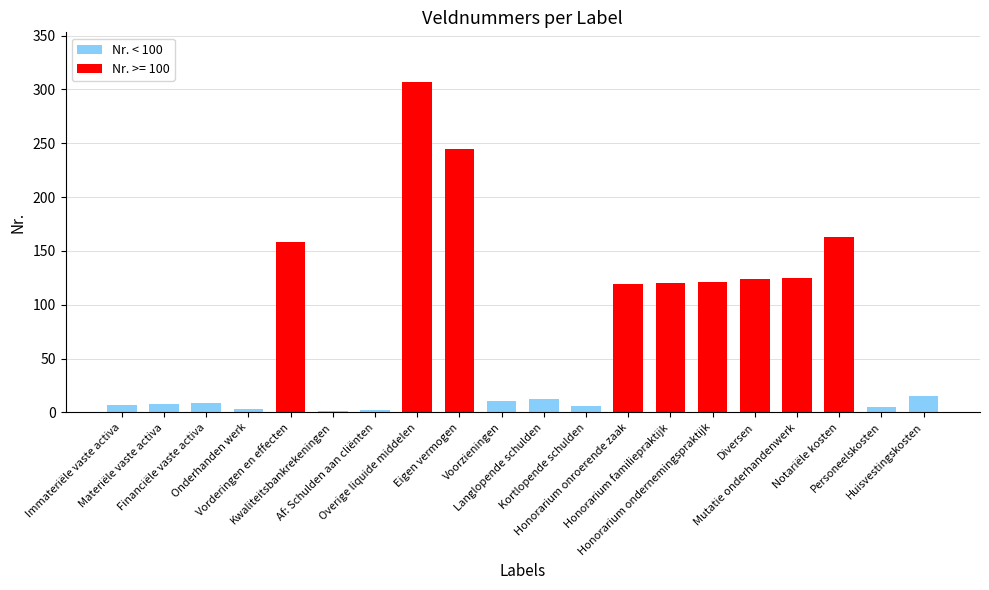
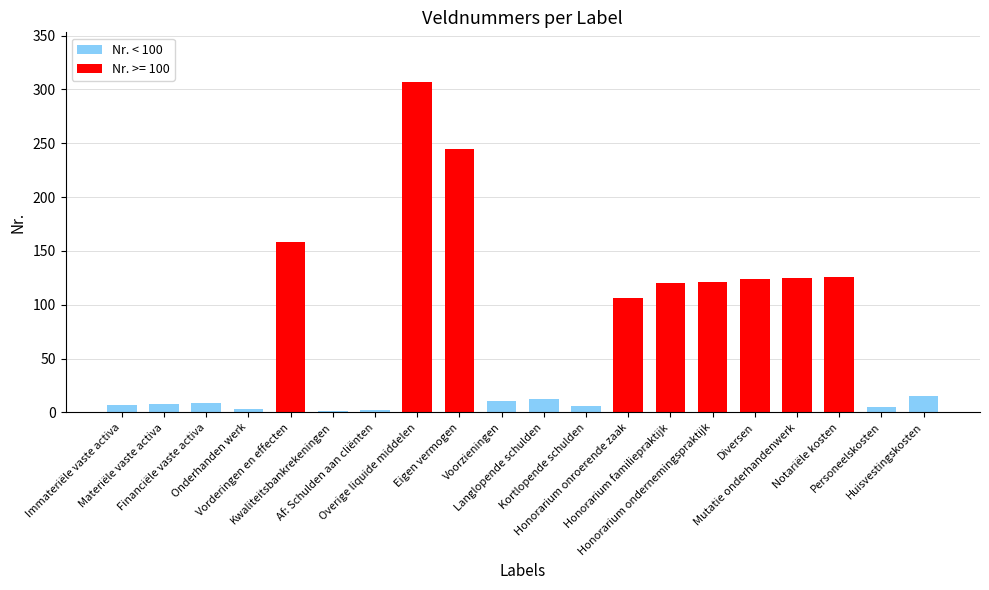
Honorarium onroerende zaak: 119 -> 106
Notariële kosten: 163 -> 126
